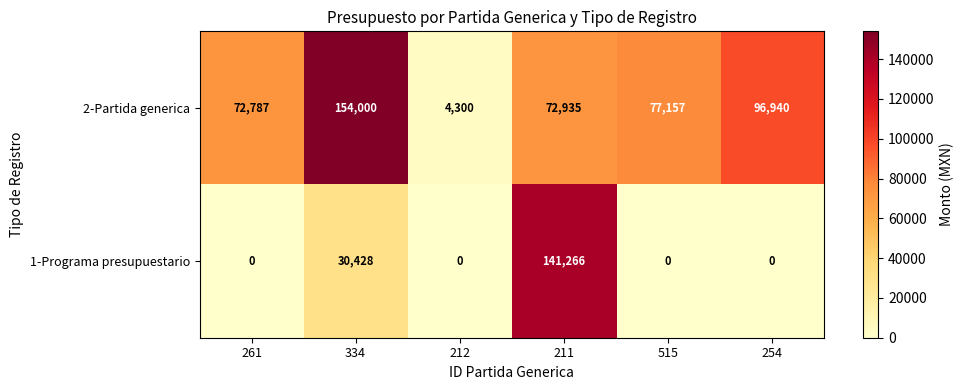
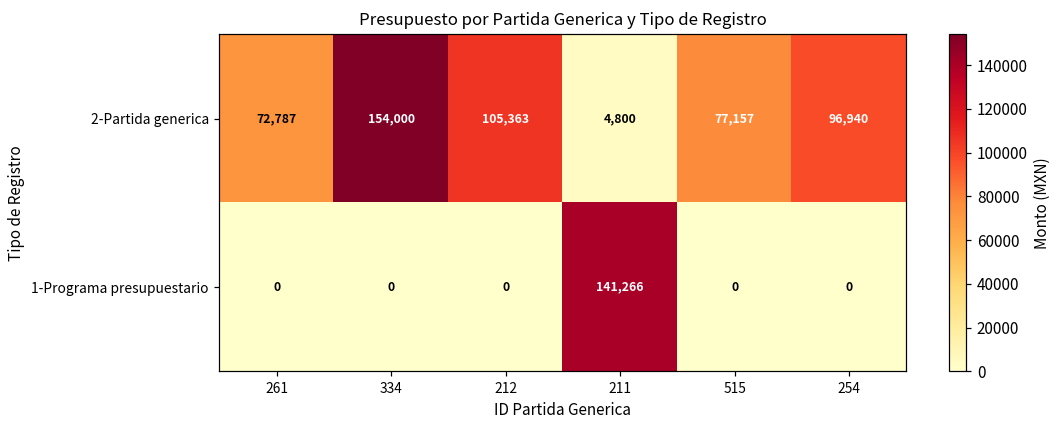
2-Partida generica, 212: 4,300 -> 105,363
2-Partida generica, 211: 72,935 -> 4,800
1-Programa presupuestario, 334: 30,428 -> 0
